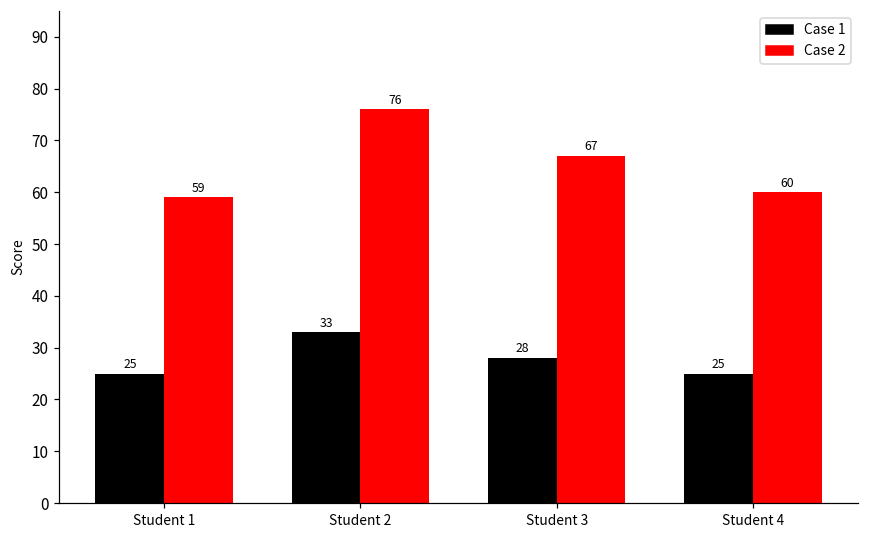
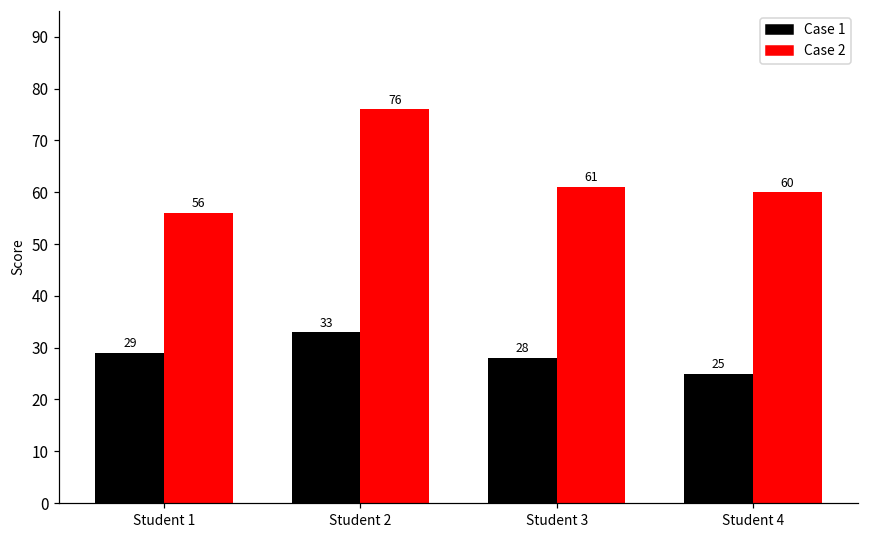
Case 1, Student 1: 25 -> 29
Case 2, Student 1: 59 -> 56
Case 2, Student 3: 67 -> 61
